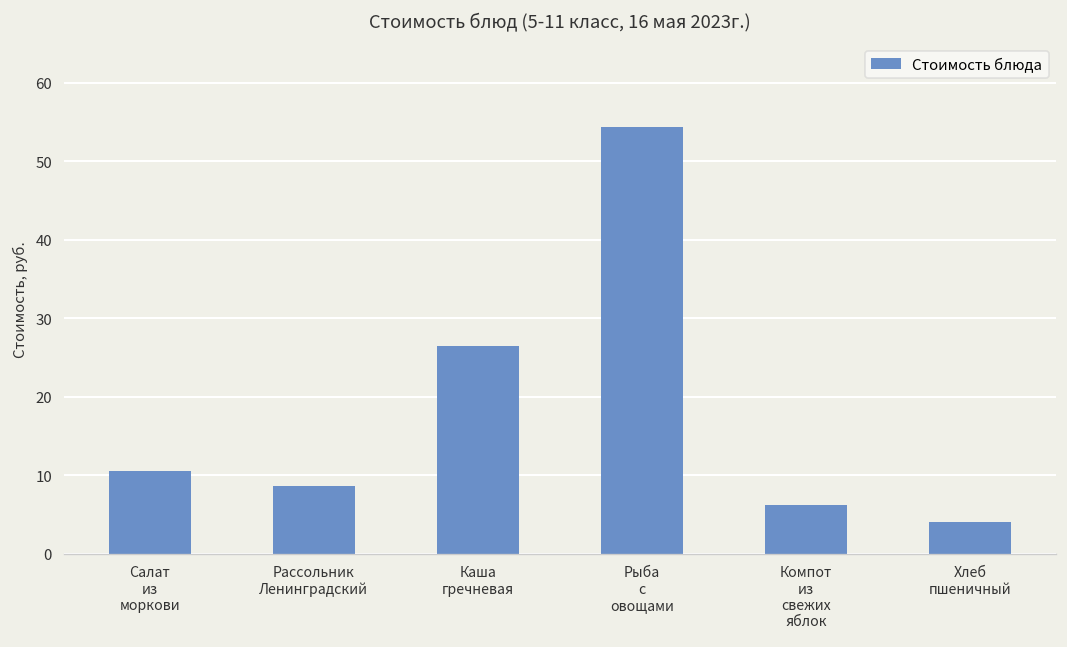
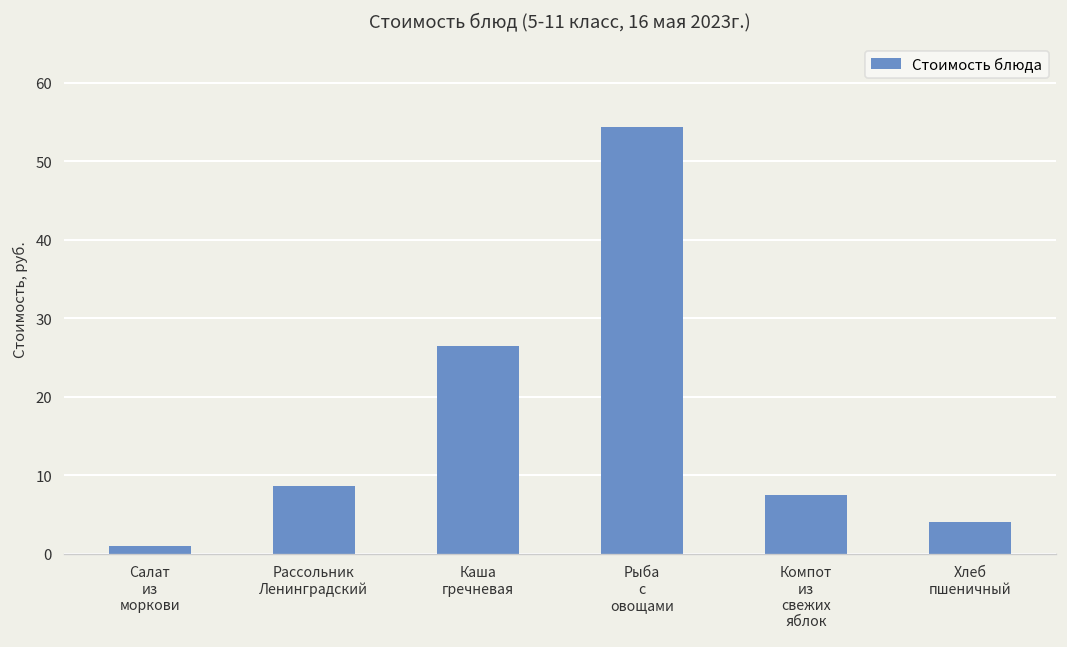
Салат из моркови: 11 -> 1
Компот из свежих яблок: 6 -> 7
